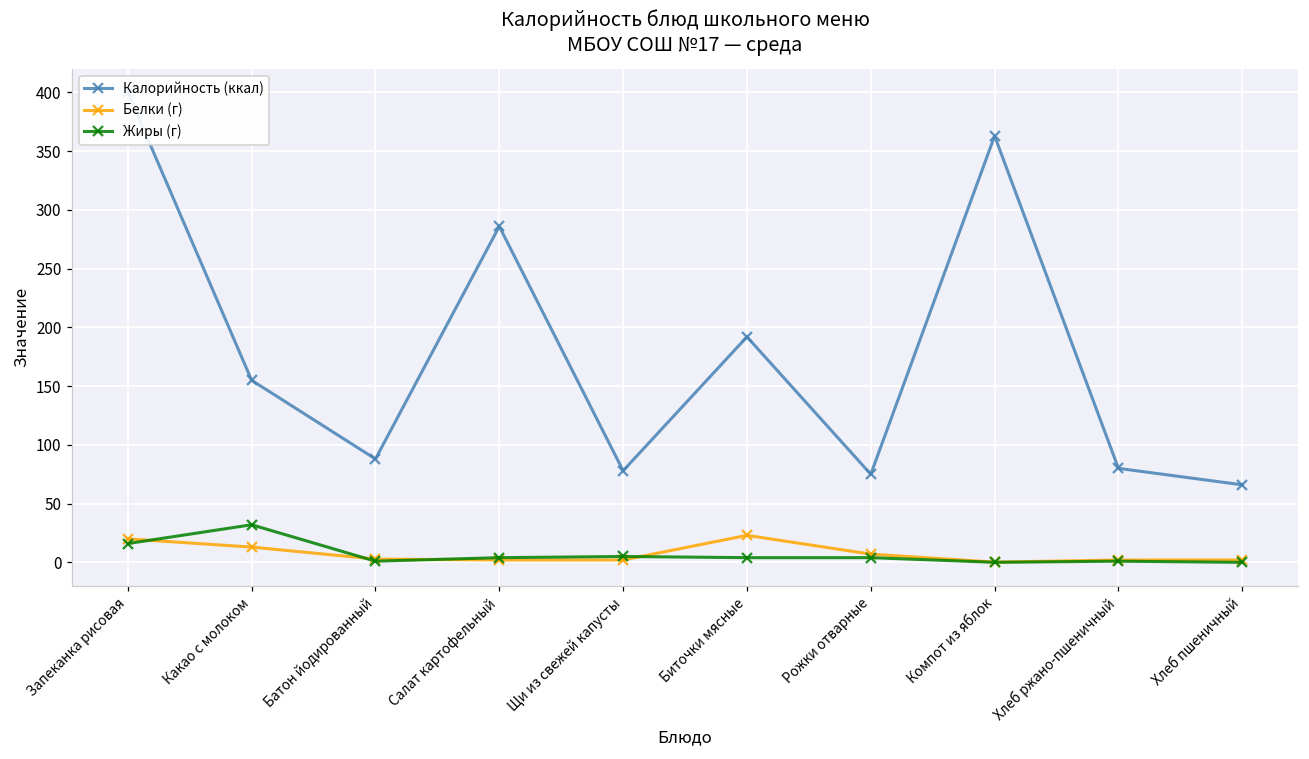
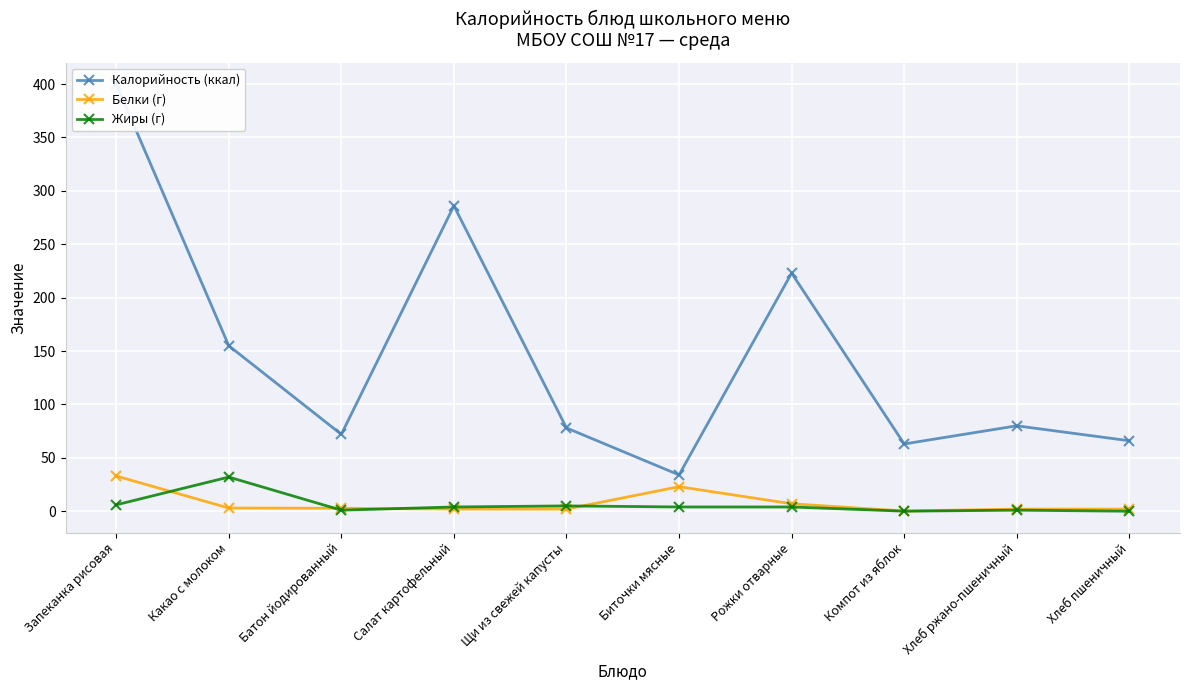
Белки (г), Запеканка рисовая: 20 -> 33
Жиры (г), Запеканка рисовая: 16 -> 6
Белки (г), Какао с молоком: 13 -> 3
Калорийность (ккал), Батон йодированный: 88 -> 72
Калорийность (ккал), Биточки мясные: 192 -> 34
Калорийность (ккал), Рожки отварные: 75 -> 223
Калорийность (ккал), Компот из яблок: 363 -> 63
